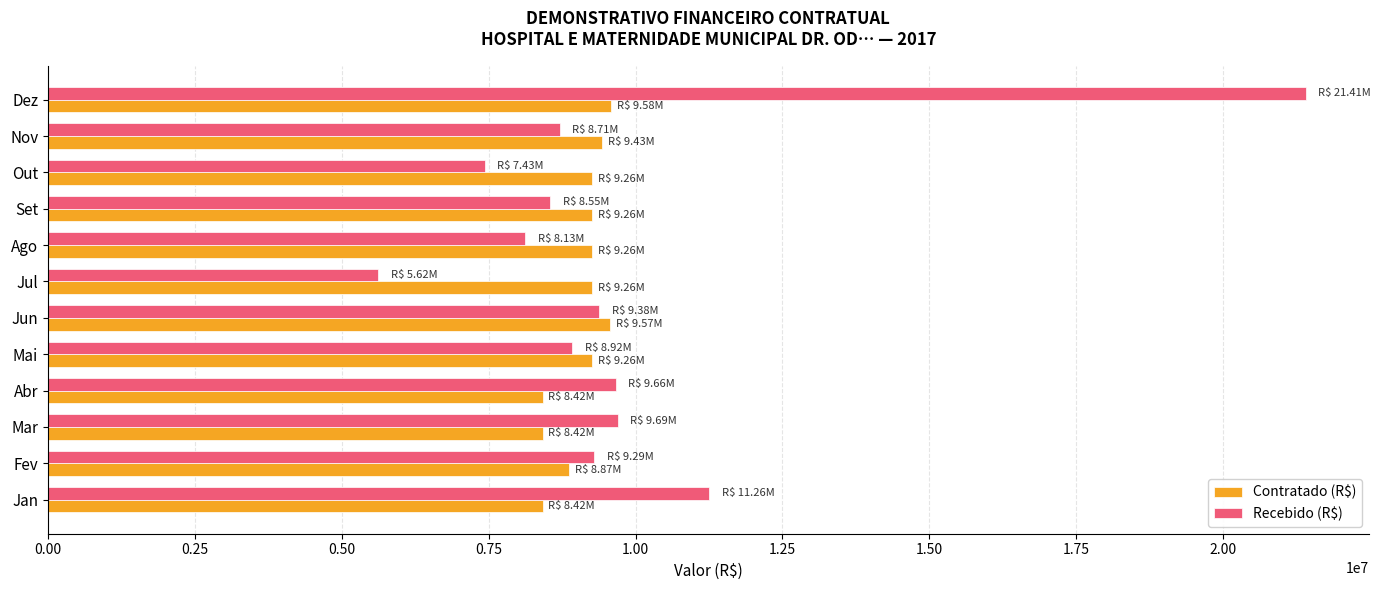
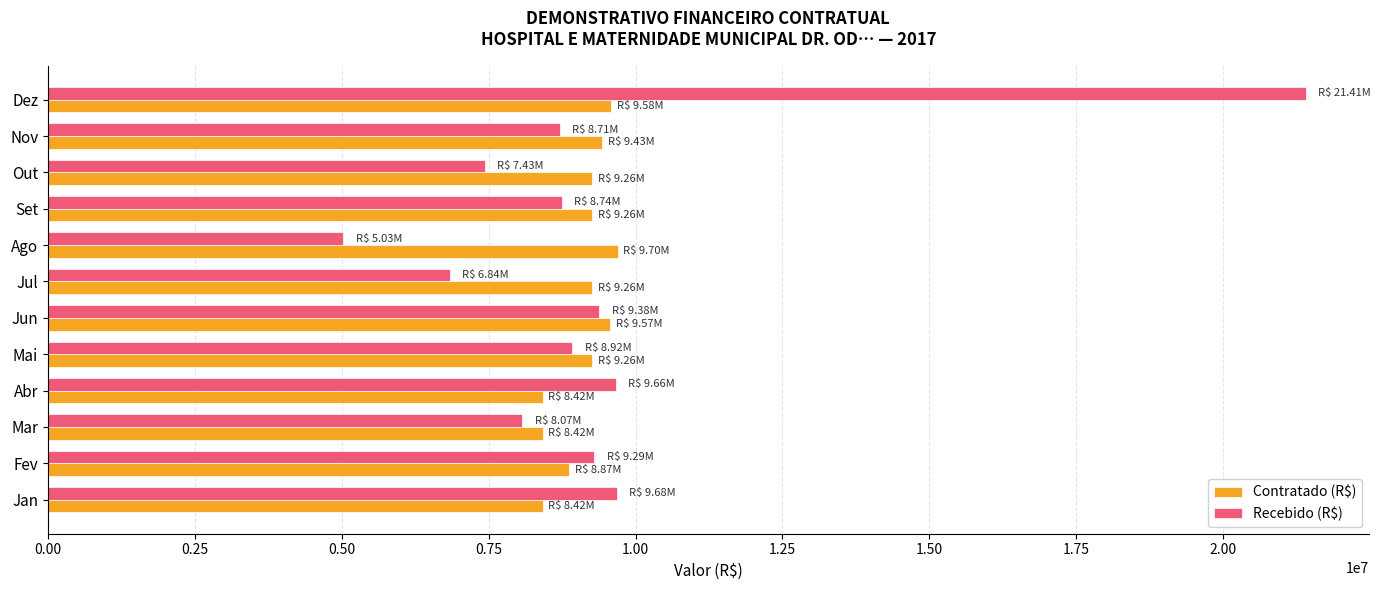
Recebido (R$), Set: 8.55M -> 8.74M
Recebido (R$), Ago: 8.13M -> 5.03M
Contratado (R$), Ago: 9.26M -> 9.70M
Recebido (R$), Jul: 5.62M -> 6.84M
Recebido (R$), Mar: 9.69M -> 8.07M
Recebido (R$), Jan: 11.26M -> 9.68M
